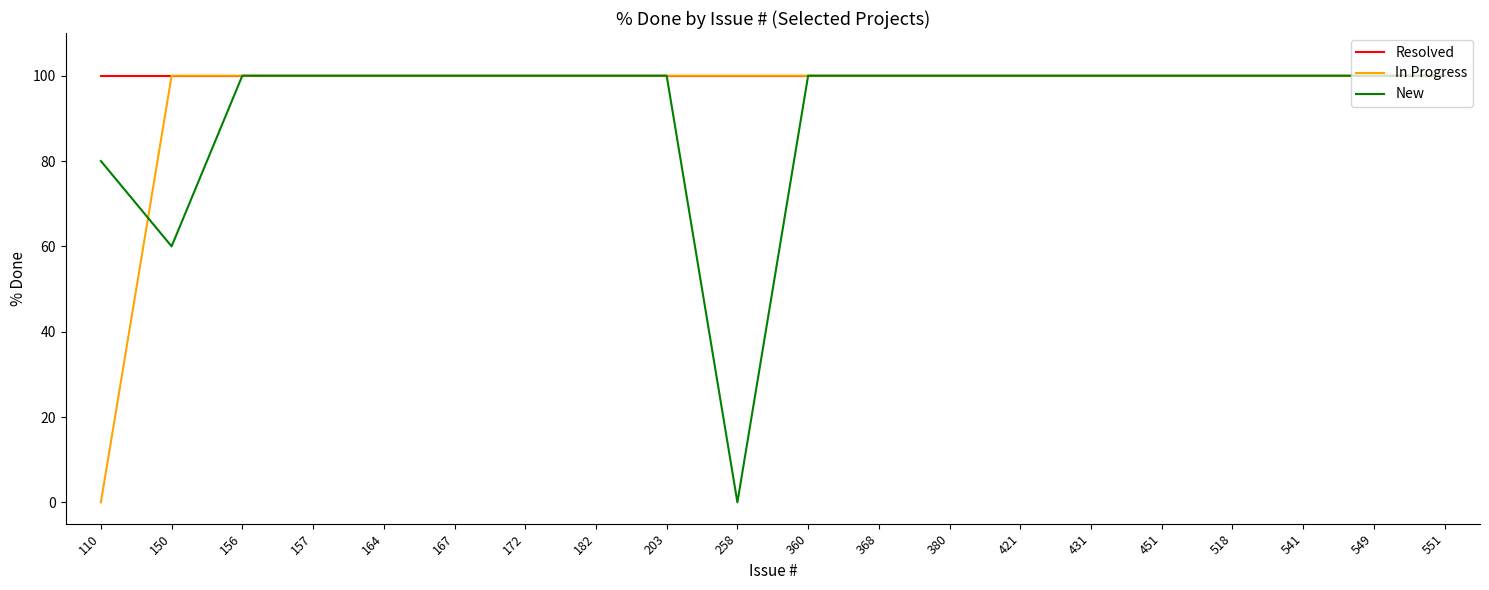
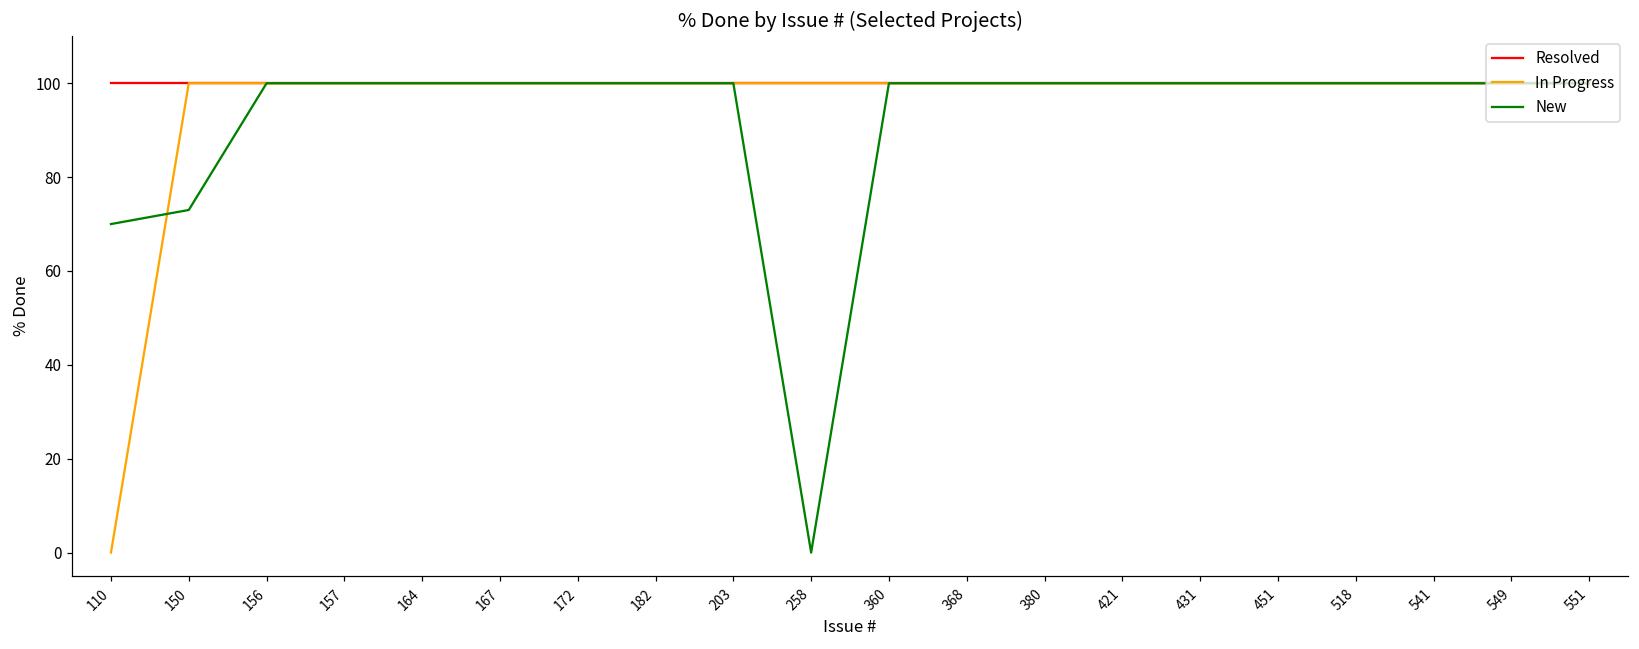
New, 110: 80 -> 70
New, 150: 60 -> 73
